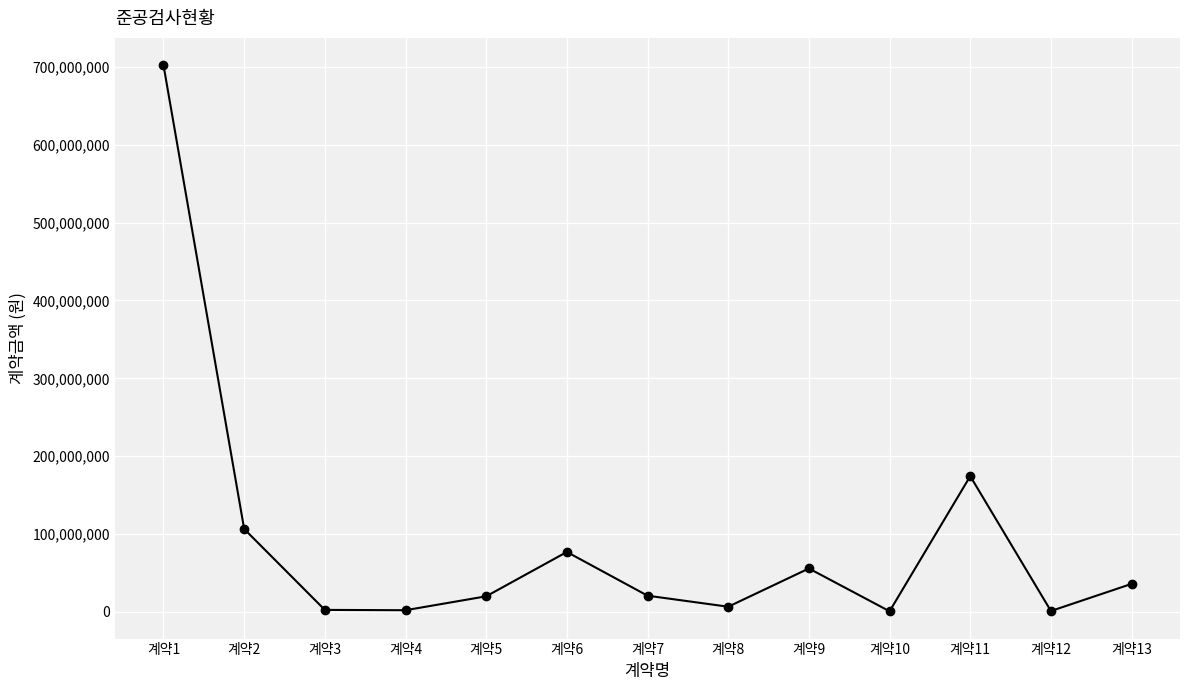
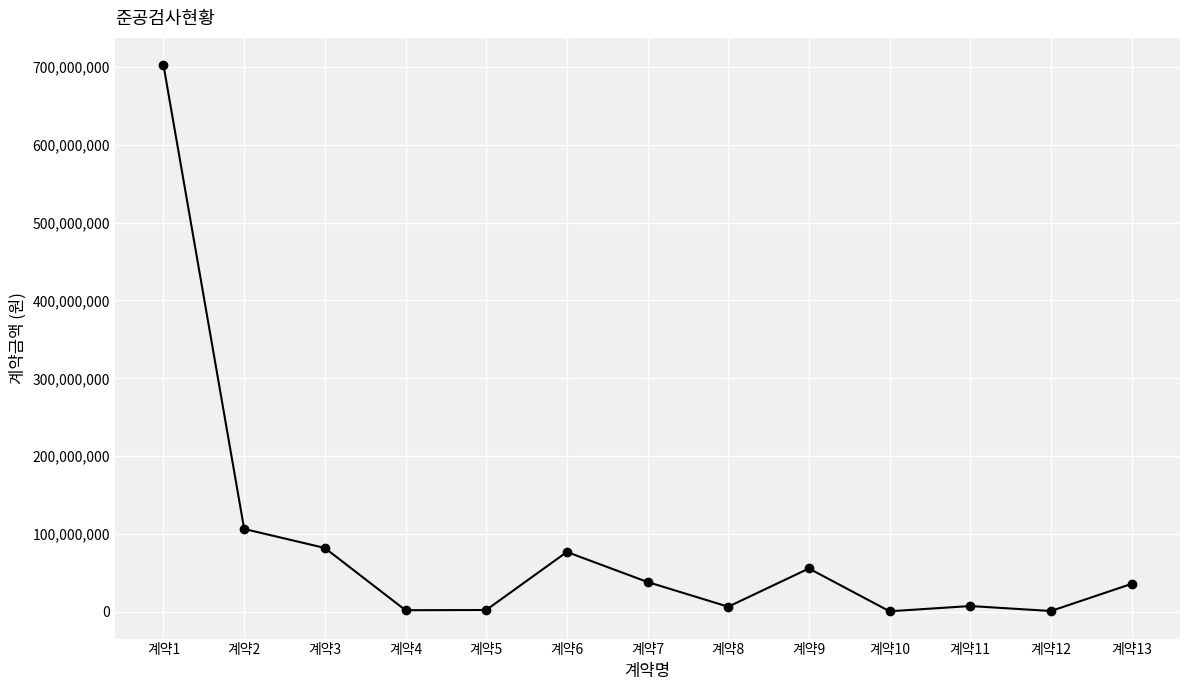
계약3: 0 -> 80,000,000
계약5: 20,000,000 -> 0
계약7: 20,000,000 -> 40,000,000
계약11: 170,000,000 -> 10,000,000
